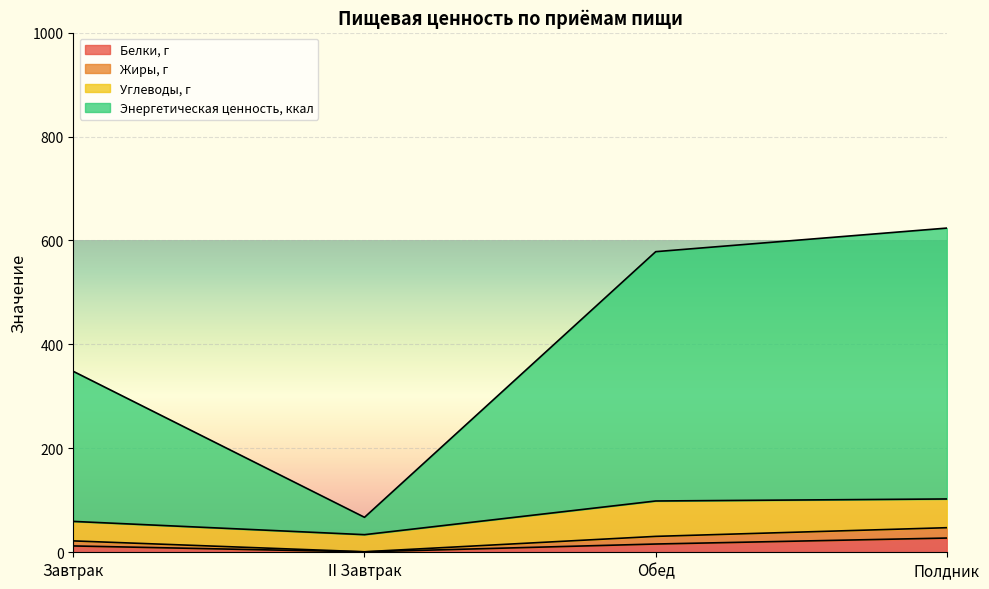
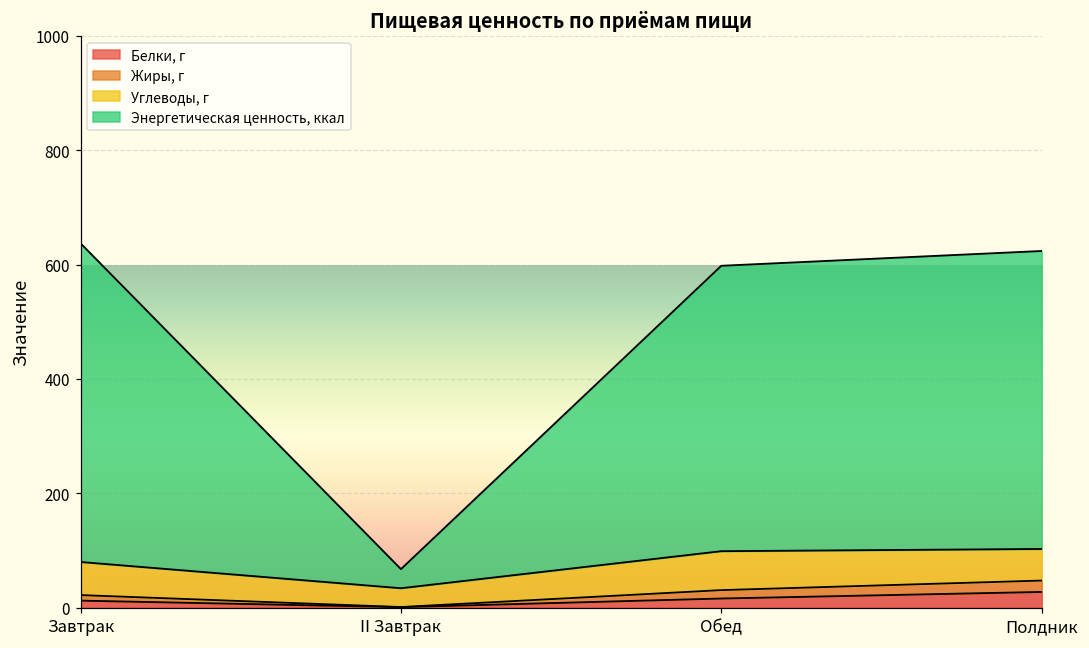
Углеводы, г, Завтрак: 40 -> 60
Энергетическая ценность, ккал, Завтрак: 290 -> 560
Энергетическая ценность, ккал, Обед: 480 -> 500
